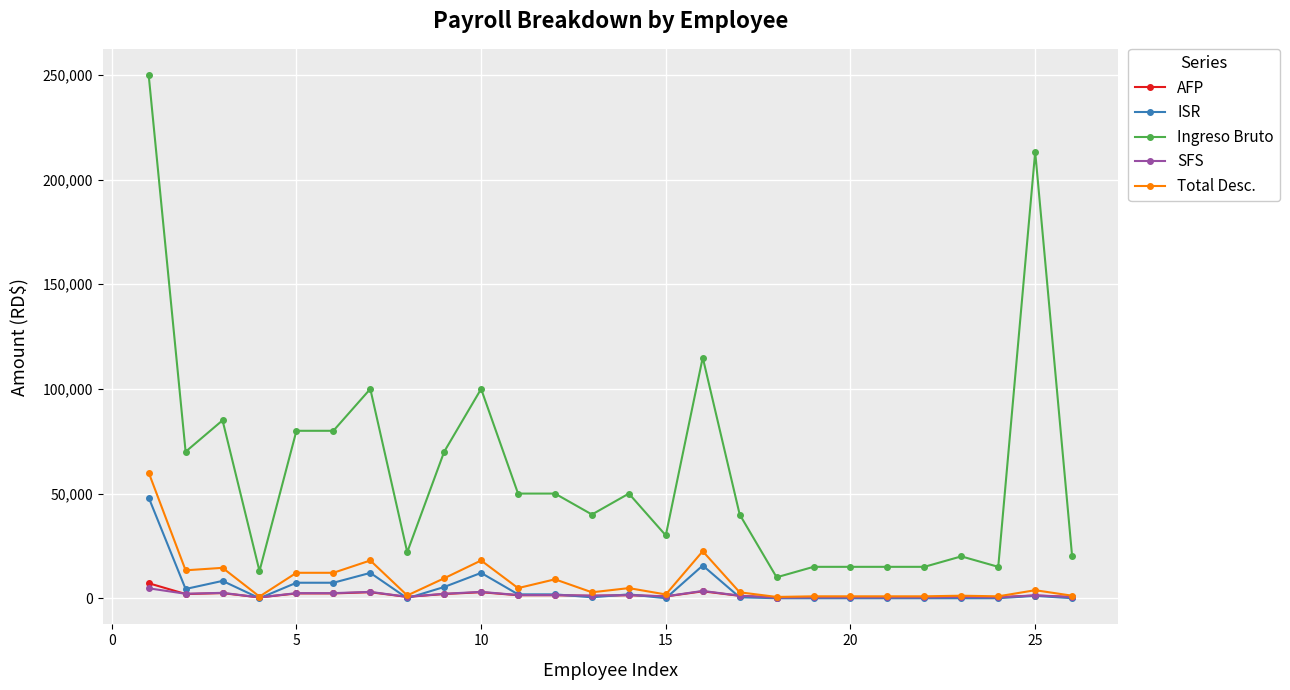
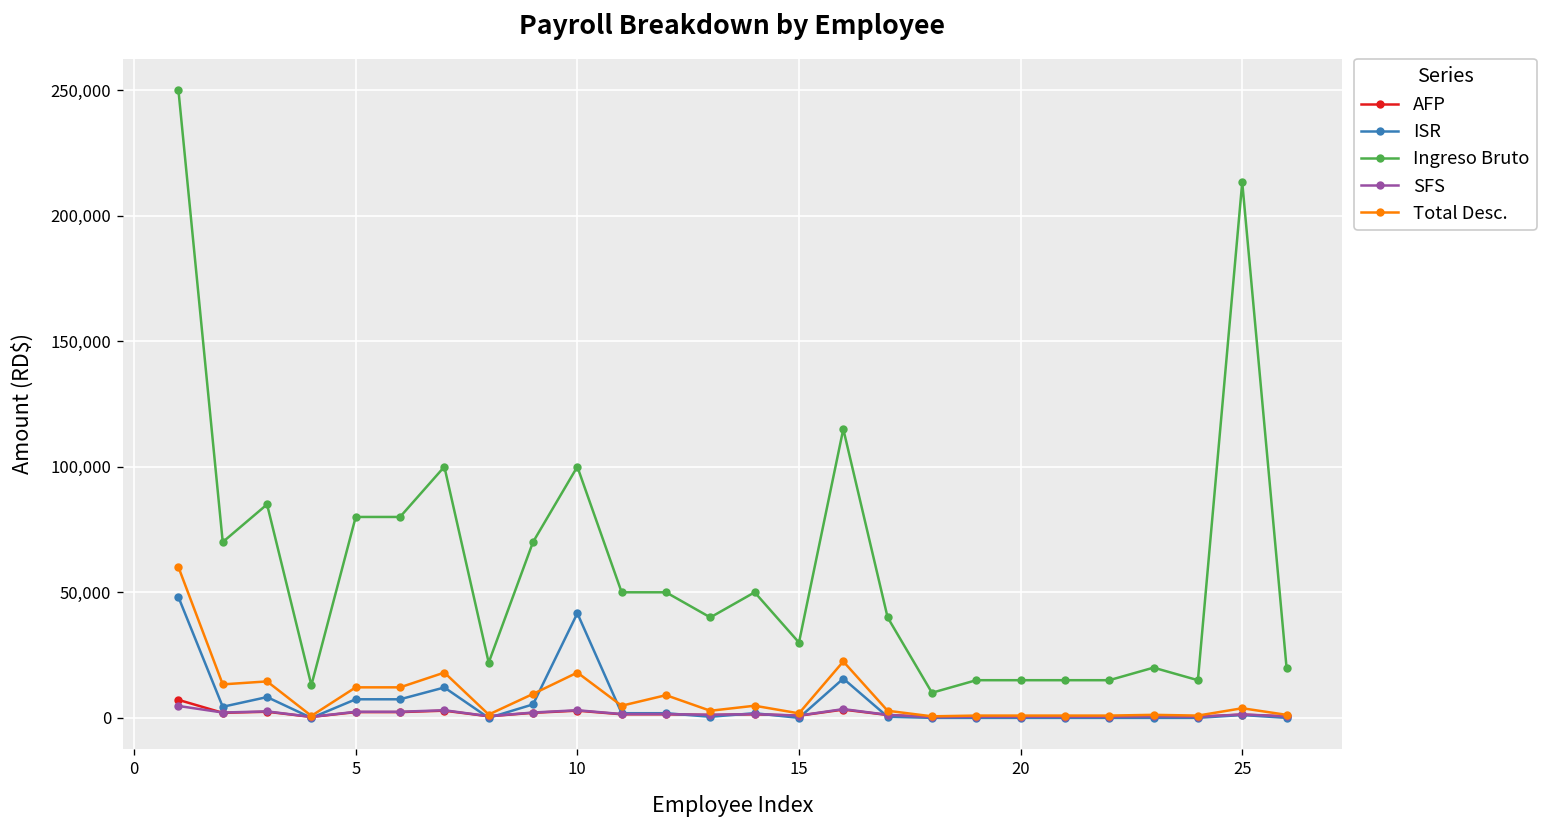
ISR, 10: 12,000 -> 42,000
